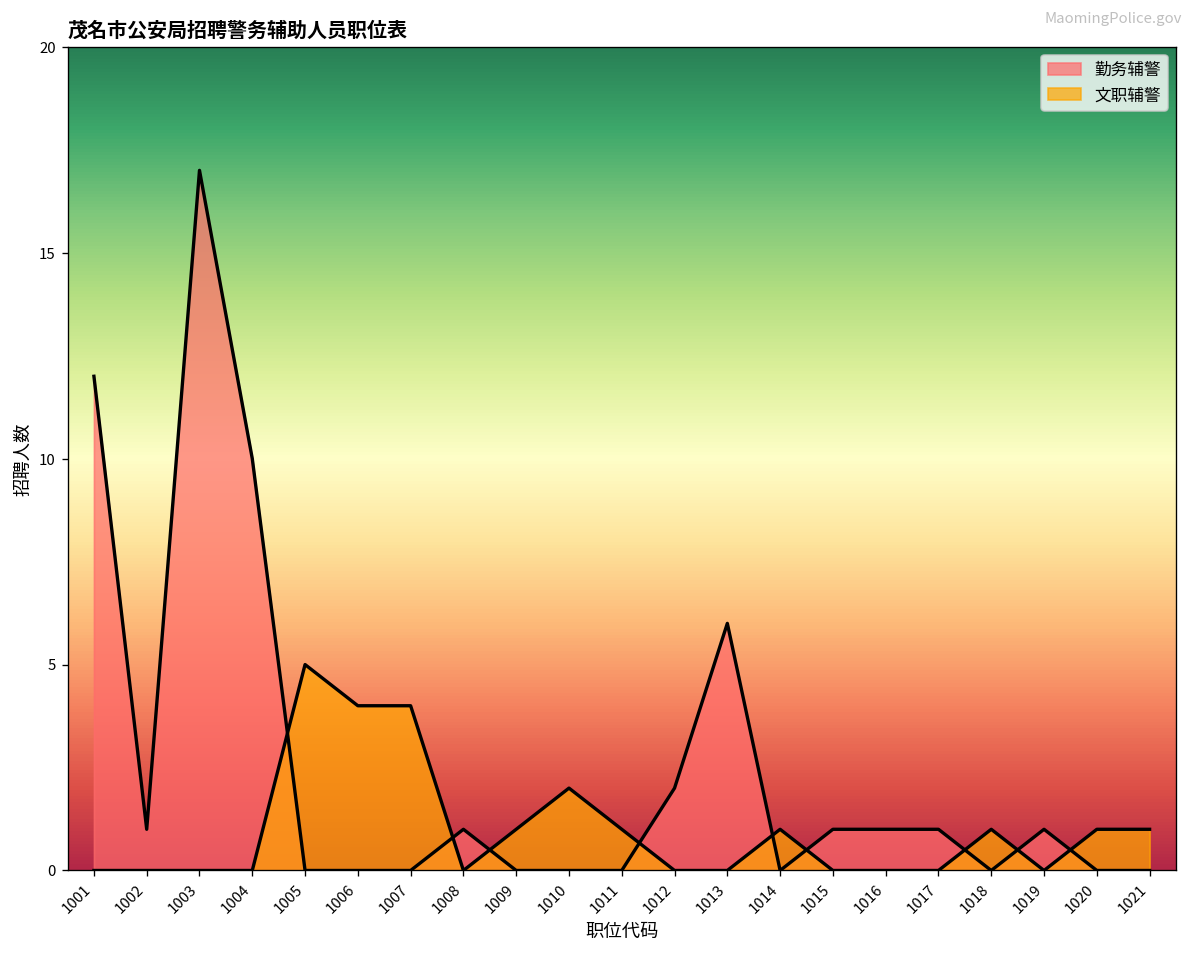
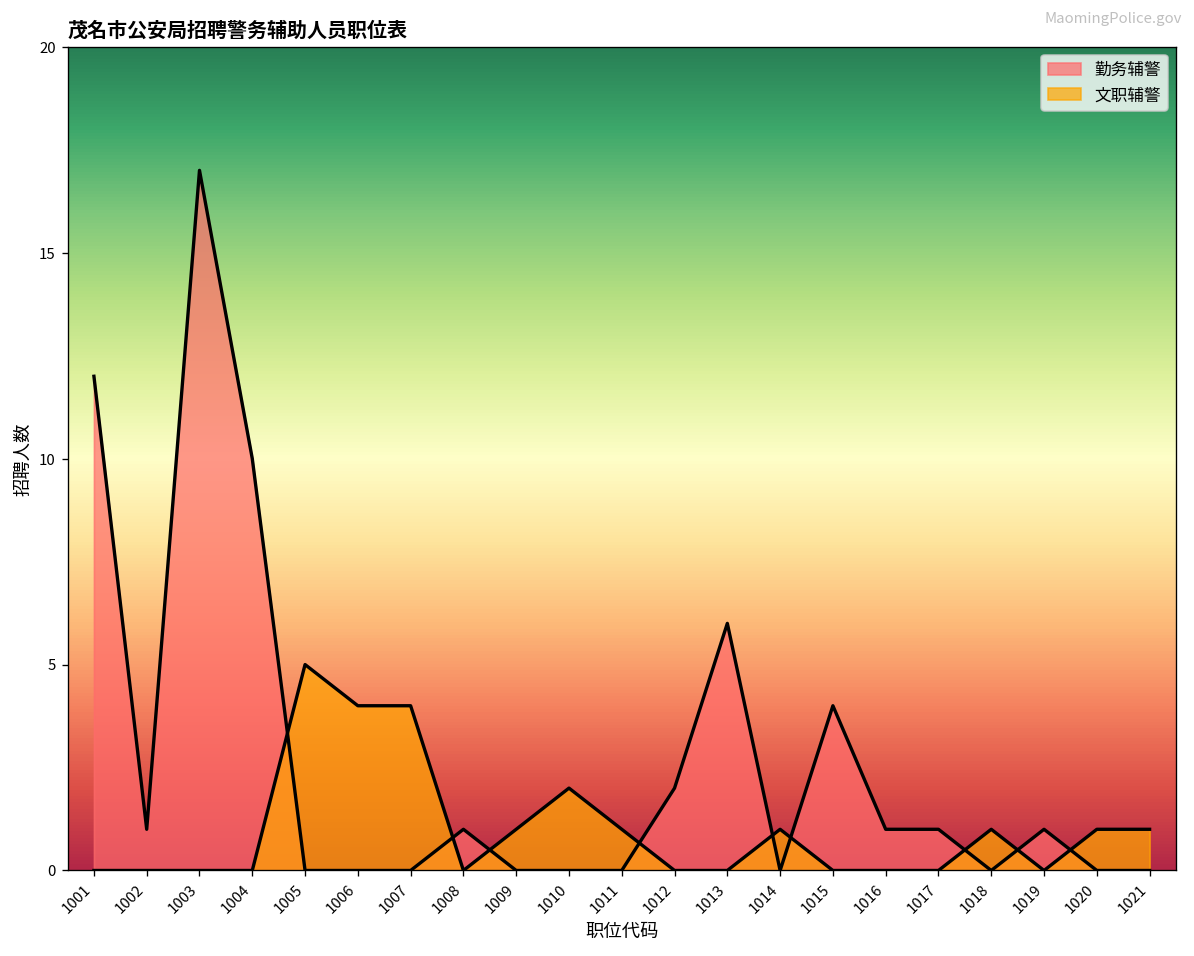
勤务辅警, 1015: 1 -> 4
